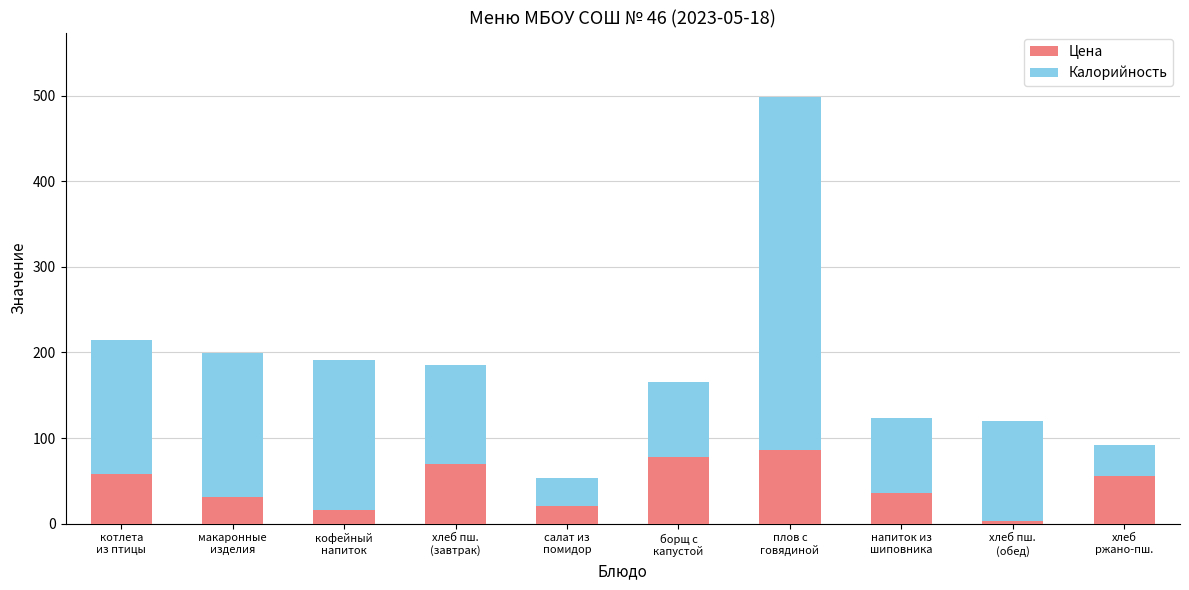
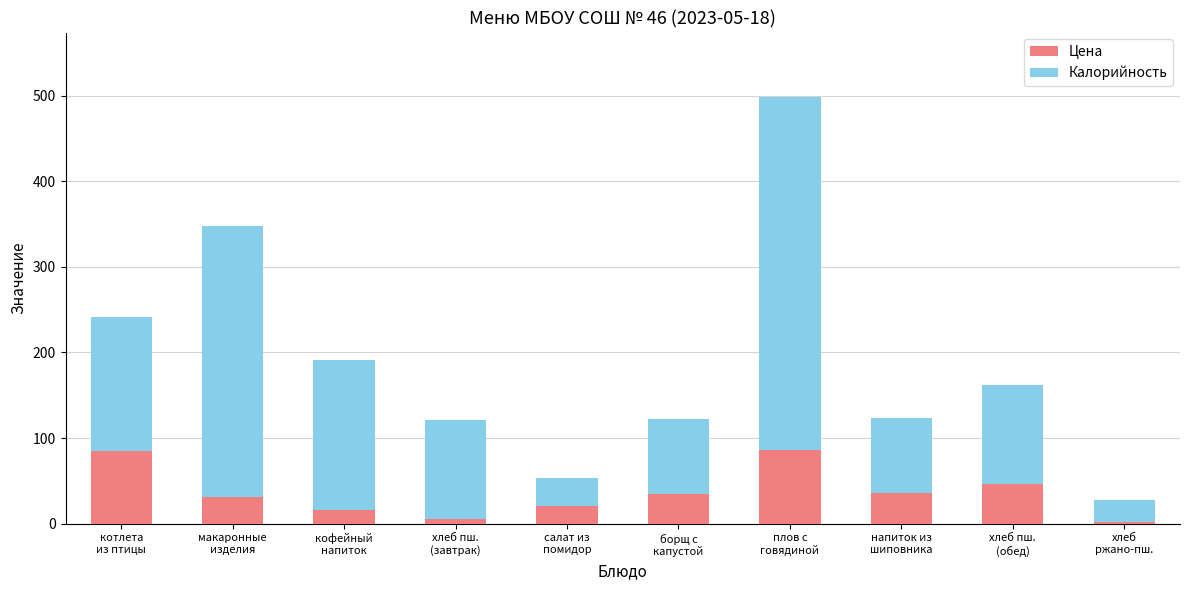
Цена, котлета из птицы: 60 -> 80
Калорийность, макаронные изделия: 170 -> 320
Цена, хлеб пш. (завтрак): 70 -> 10
Цена, борщ с капустой: 80 -> 30
Цена, хлеб пш. (обед): 0 -> 50
Цена, хлеб ржано-пш.: 60 -> 0
Калорийность, хлеб ржано-пш.: 40 -> 30
